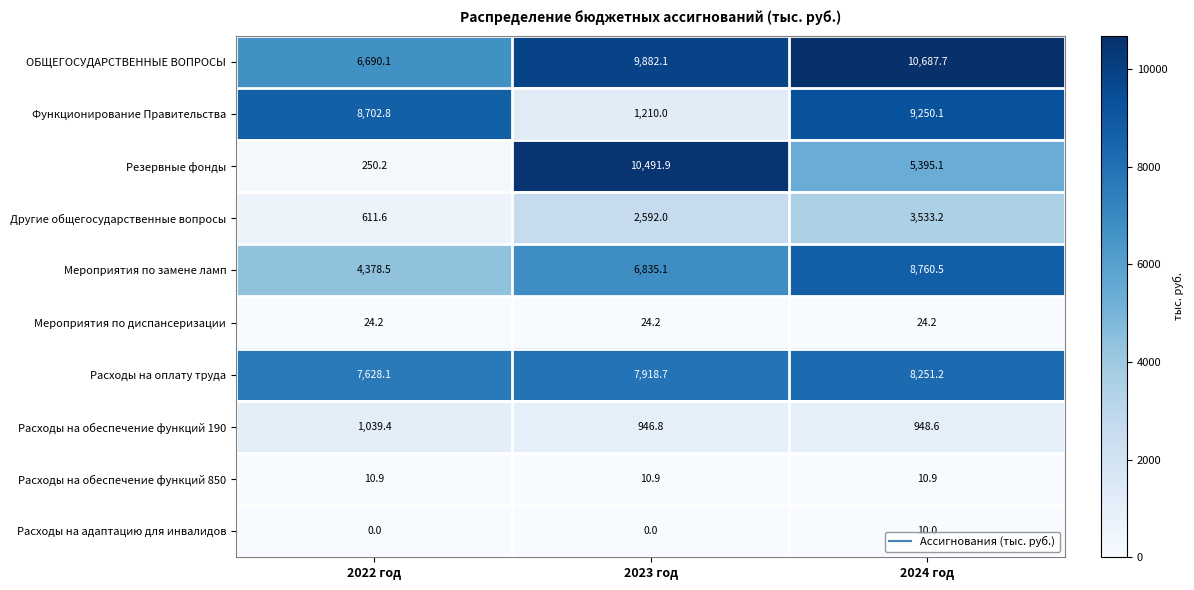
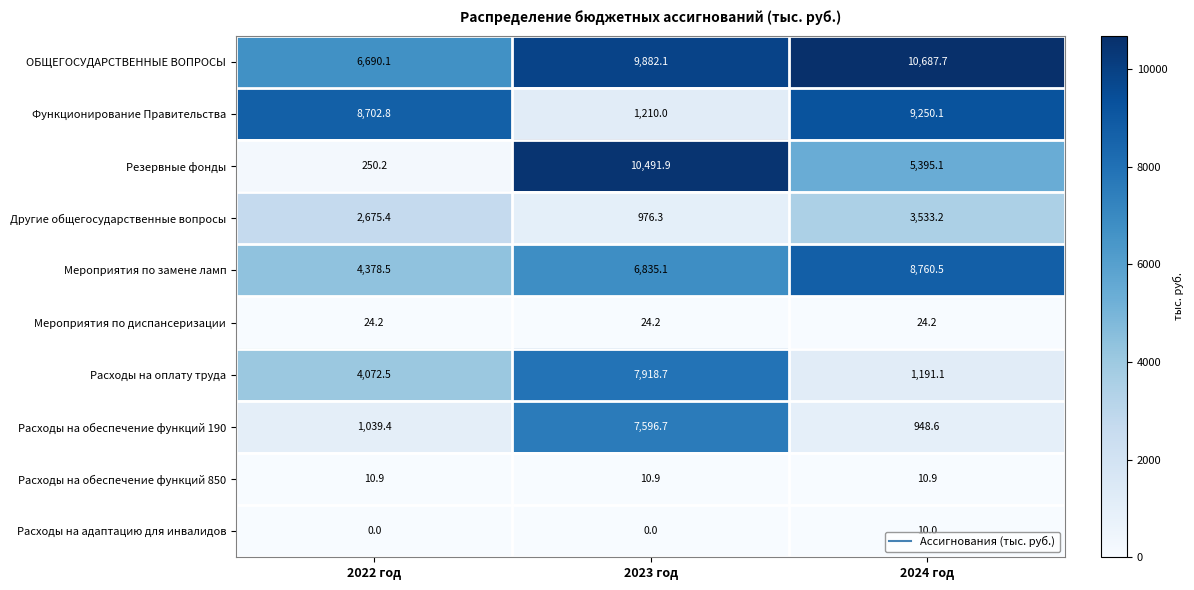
Другие общегосударственные вопросы, 2022 год: 611.6 -> 2,675.4
Другие общегосударственные вопросы, 2023 год: 2,592.0 -> 976.3
Расходы на оплату труда, 2022 год: 7,628.1 -> 4,072.5
Расходы на оплату труда, 2024 год: 8,251.2 -> 1,191.1
Расходы на обеспечение функций 190, 2023 год: 946.8 -> 7,596.7
